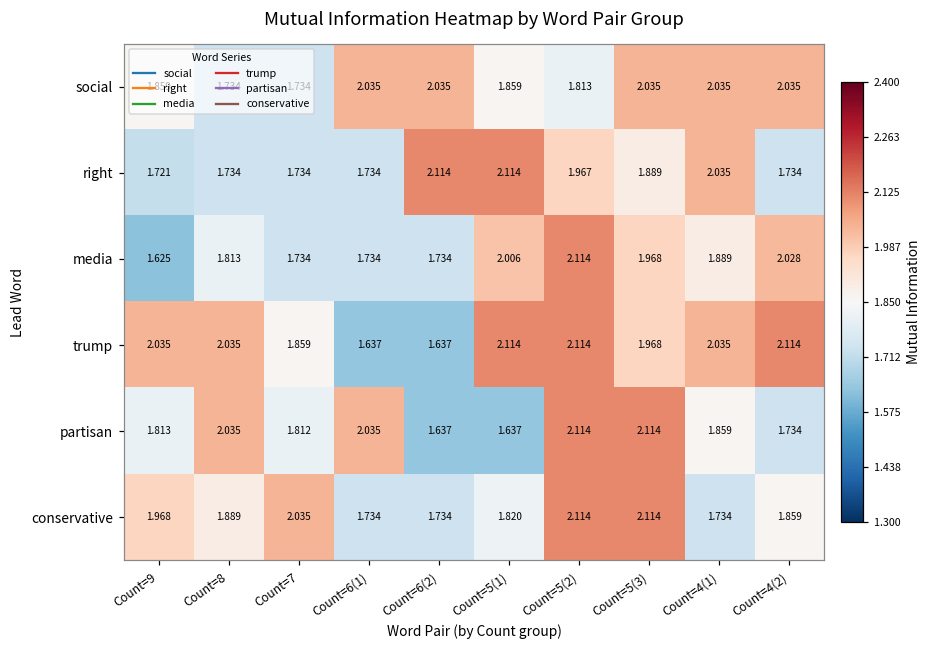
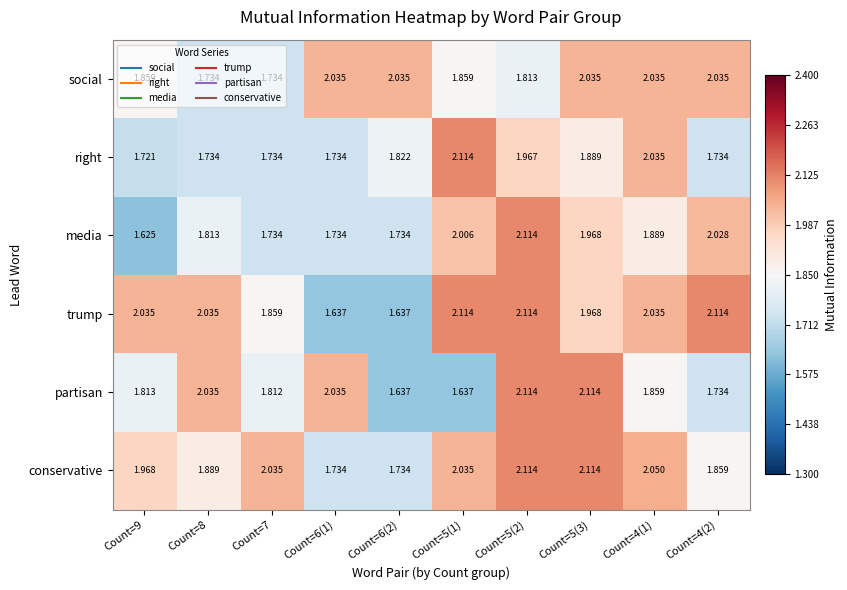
right, Count=6(2): 2.114 -> 1.822
conservative, Count=5(1): 1.820 -> 2.035
conservative, Count=4(1): 1.734 -> 2.050
